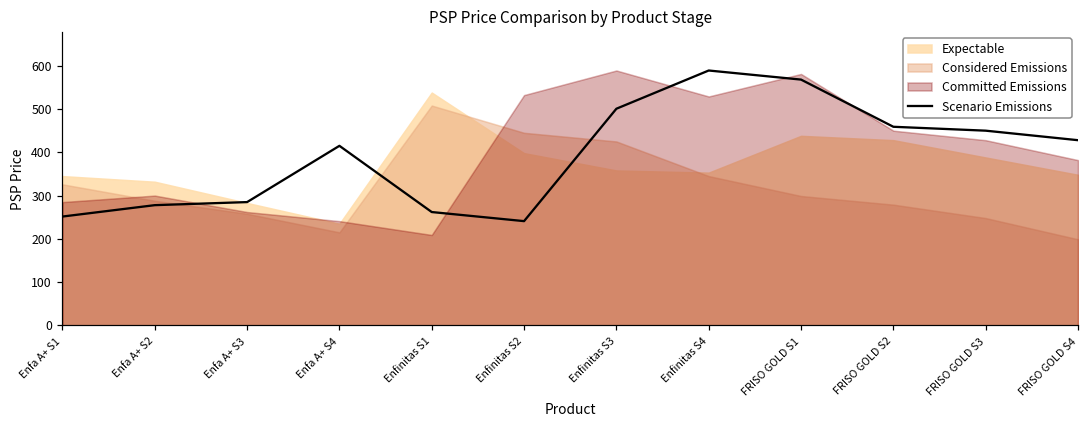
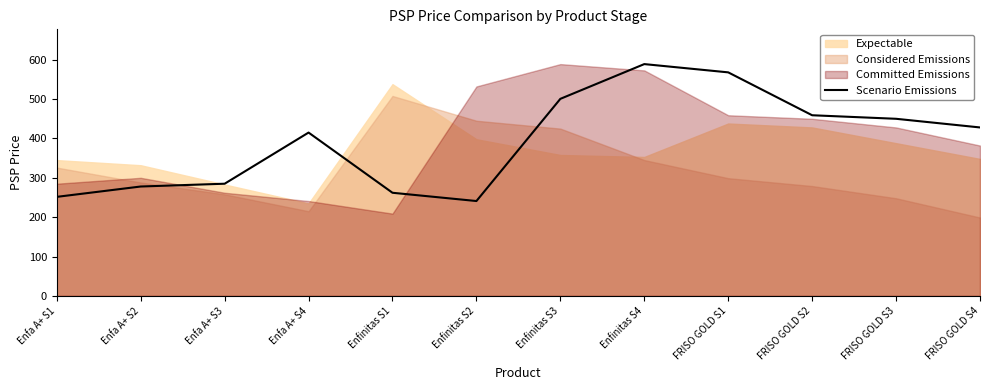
Committed Emissions, Enfinitas S4: 530 -> 570
Committed Emissions, FRISO GOLD S1: 580 -> 460
